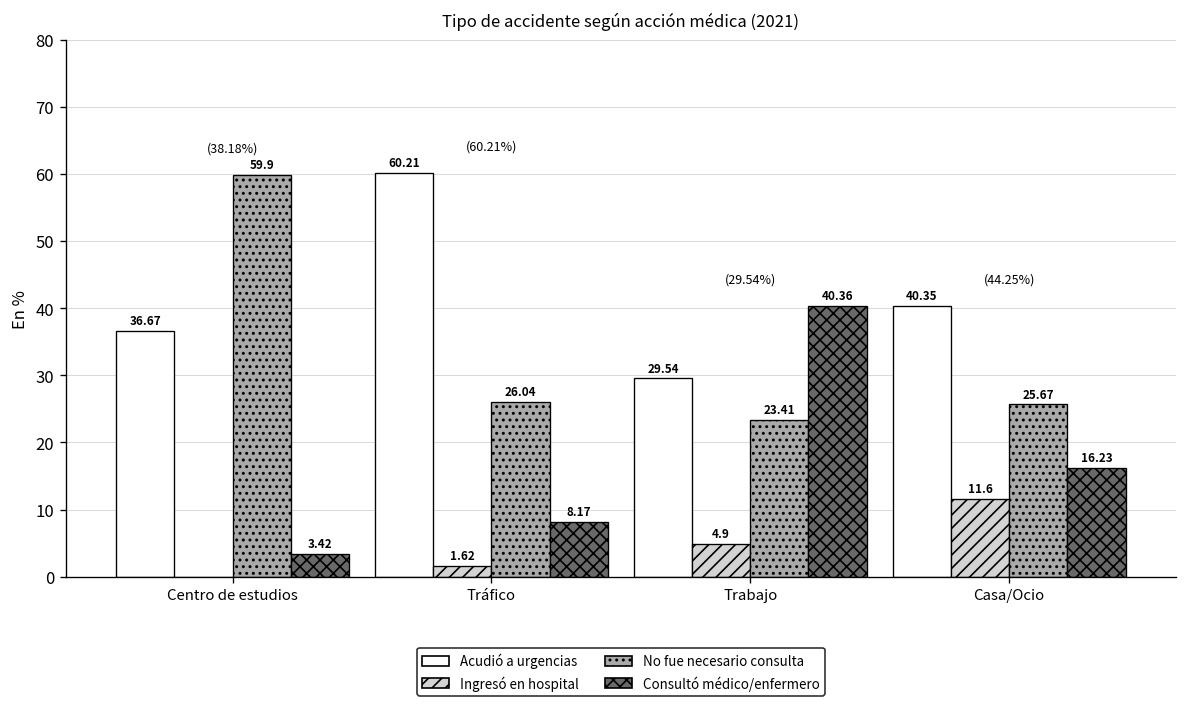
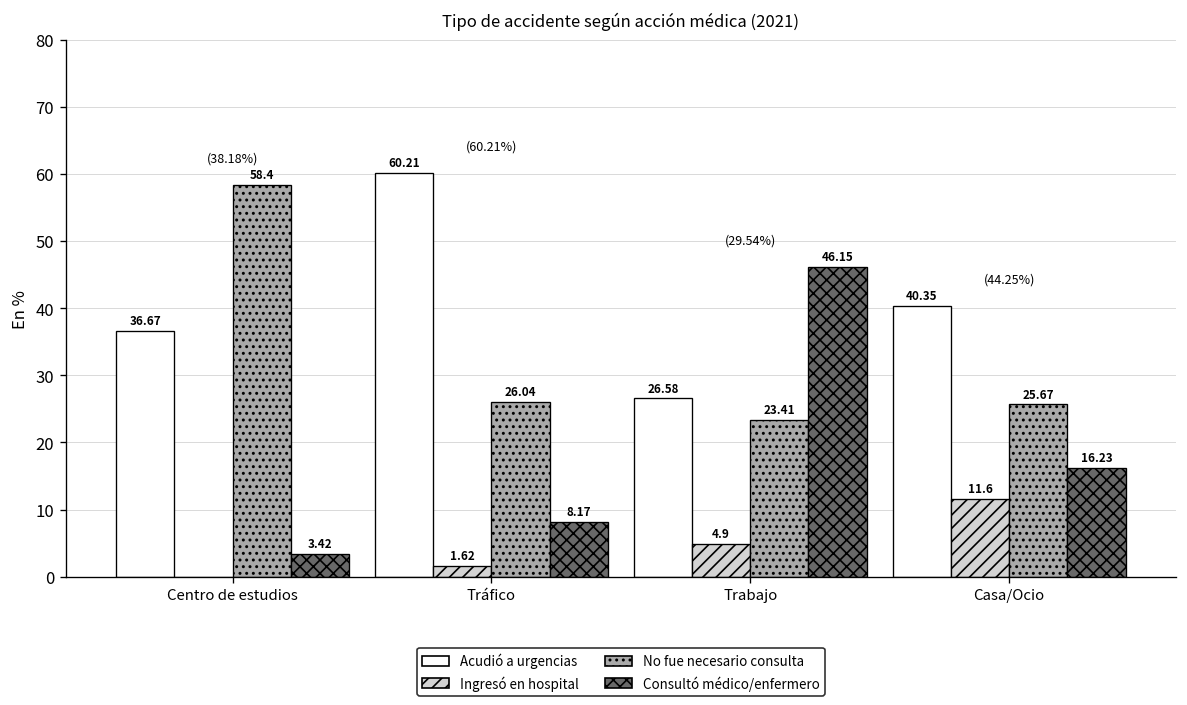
No fue necesario consulta, Centro de estudios: 59.9 -> 58.4
Acudió a urgencias, Trabajo: 29.54 -> 26.58
Consultó médico/enfermero, Trabajo: 40.36 -> 46.15
